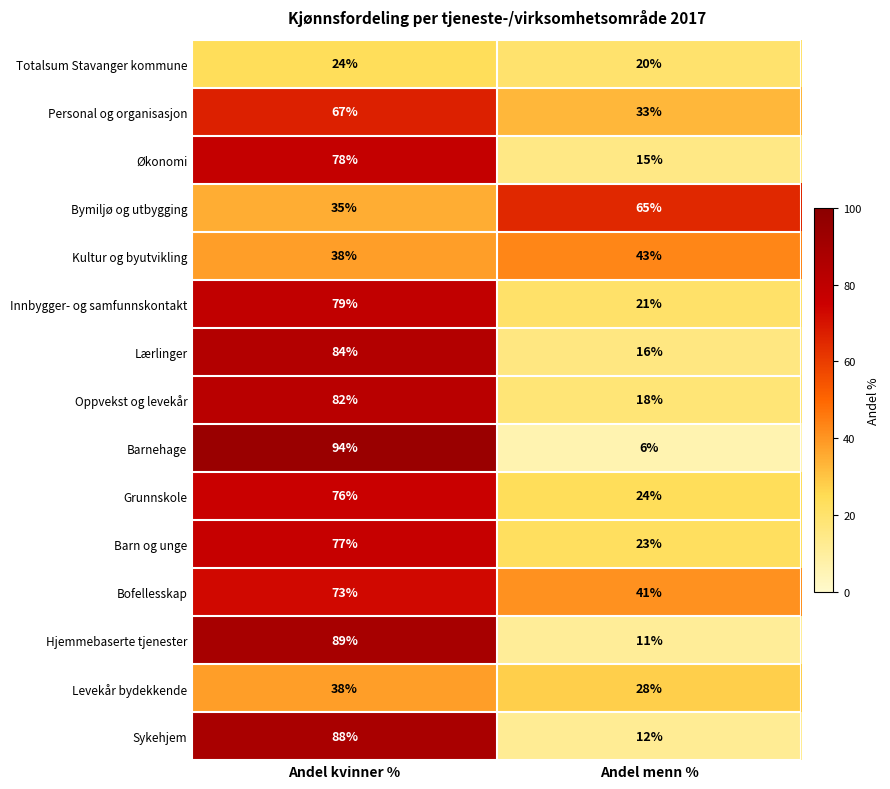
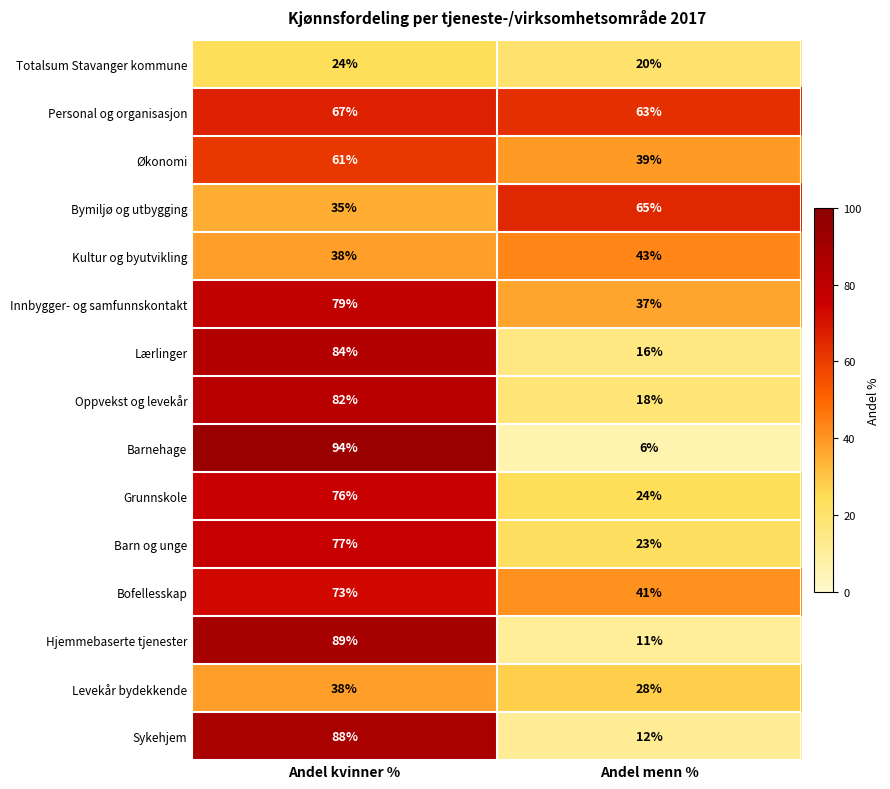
Personal og organisasjon, Andel menn %: 33% -> 63%
Økonomi, Andel kvinner %: 78% -> 61%
Økonomi, Andel menn %: 15% -> 39%
Innbygger- og samfunnskontakt, Andel menn %: 21% -> 37%
